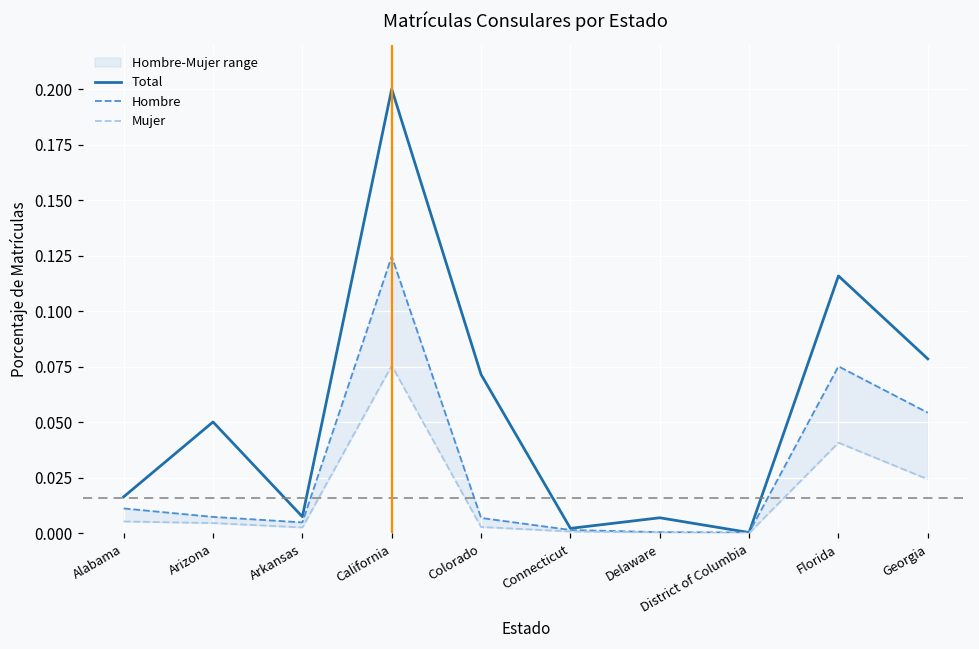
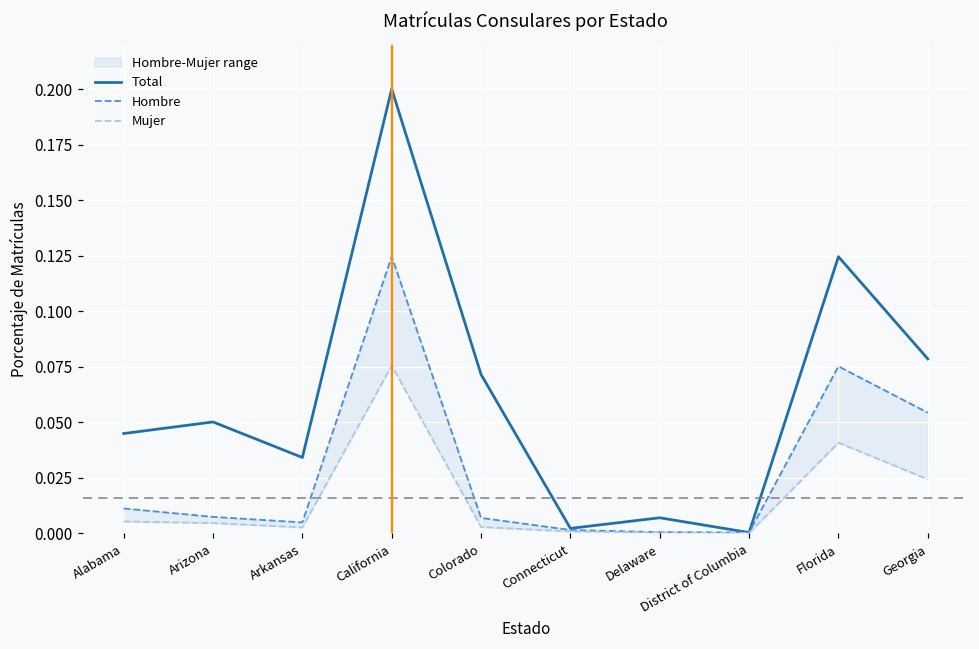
Total, Alabama: 0.016 -> 0.045
Total, Arkansas: 0.007 -> 0.034
Total, Florida: 0.116 -> 0.125
